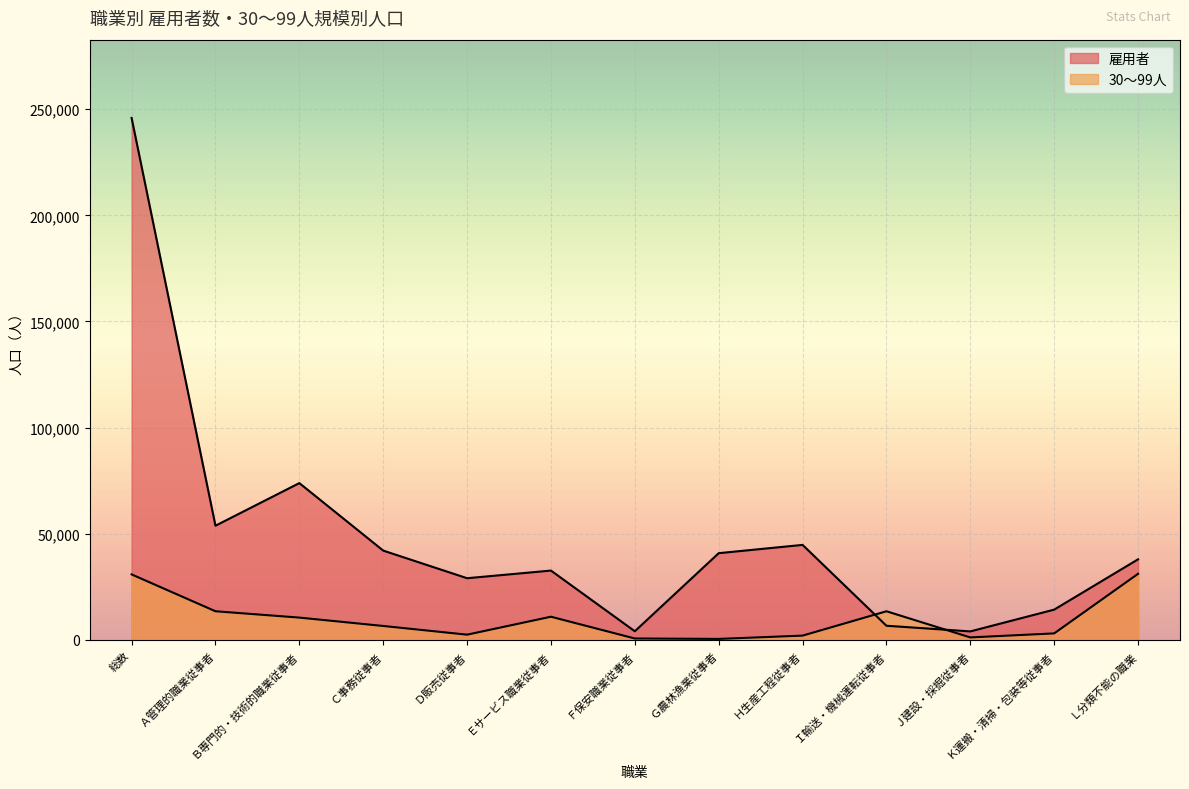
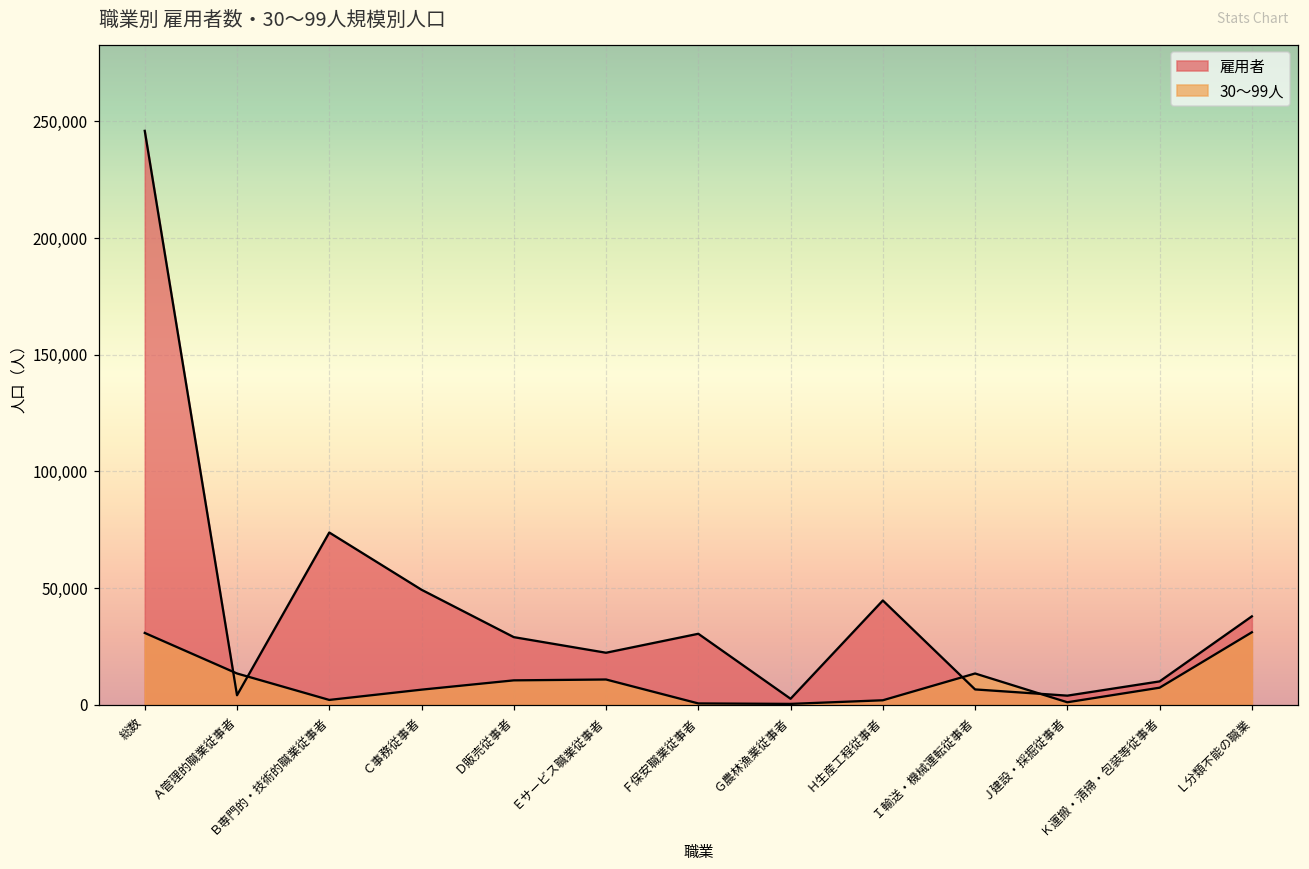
雇用者, Ａ管理的職業従事者: 54,000 -> 4,000
30～99人, Ｂ専門的・技術的職業従事者: 10,000 -> 2,000
雇用者, Ｃ事務従事者: 42,000 -> 49,000
30～99人, Ｄ販売従事者: 2,000 -> 10,000
雇用者, Ｅサービス職業従事者: 33,000 -> 22,000
雇用者, Ｆ保安職業従事者: 4,000 -> 30,000
雇用者, Ｇ農林漁業従事者: 41,000 -> 3,000
雇用者, Ｋ運搬・清掃・包装等従事者: 14,000 -> 10,000
30～99人, Ｋ運搬・清掃・包装等従事者: 3,000 -> 7,000
